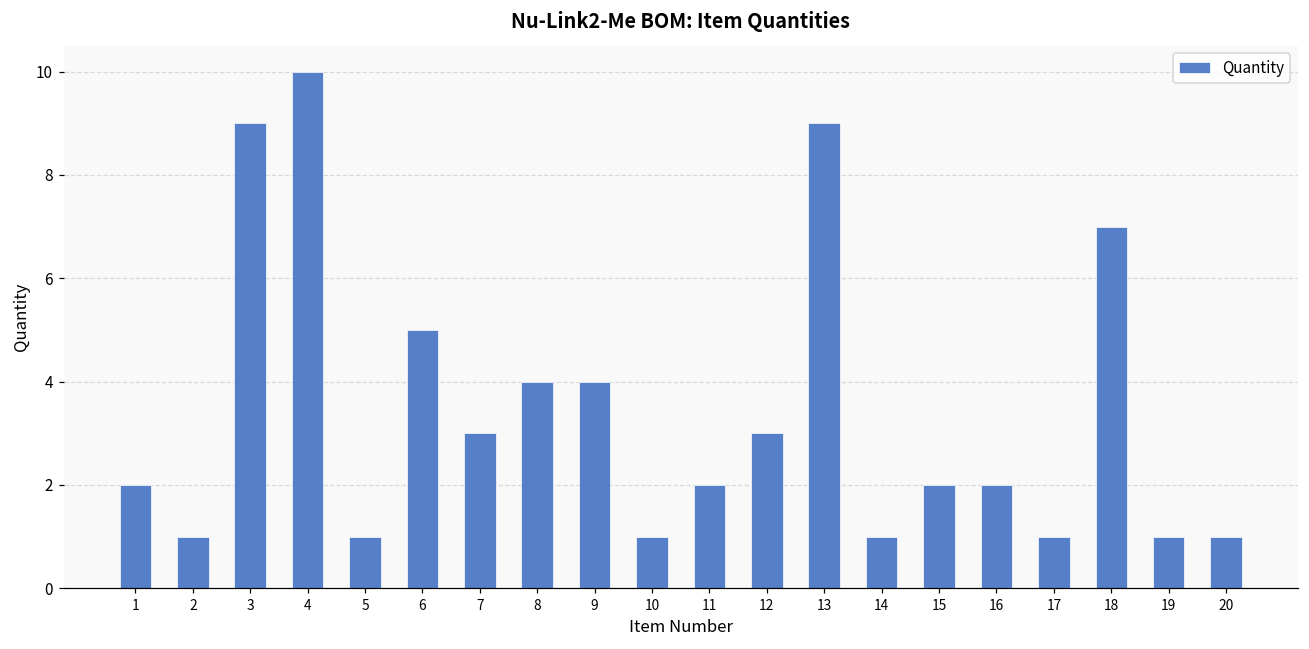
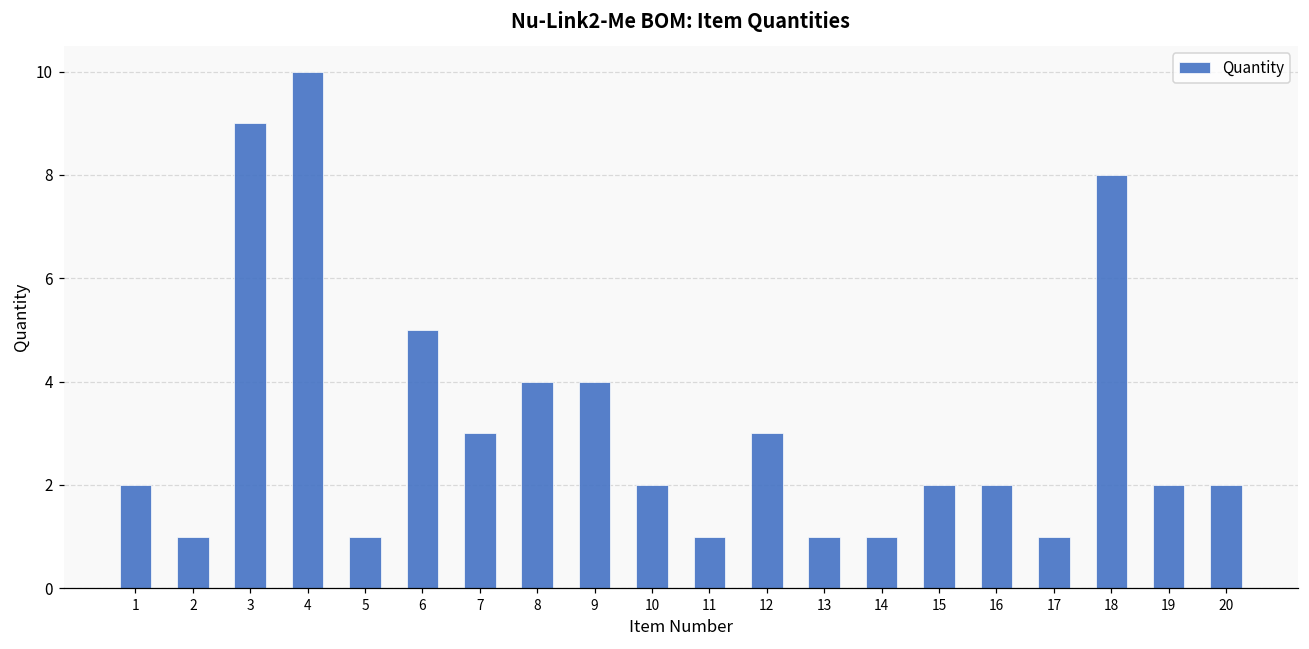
10: 1 -> 2
11: 2 -> 1
13: 9 -> 1
18: 7 -> 8
19: 1 -> 2
20: 1 -> 2
